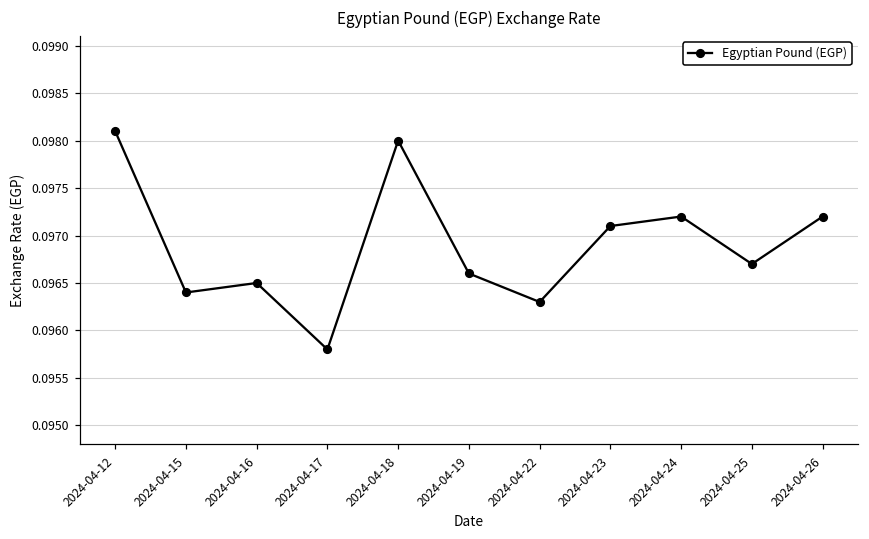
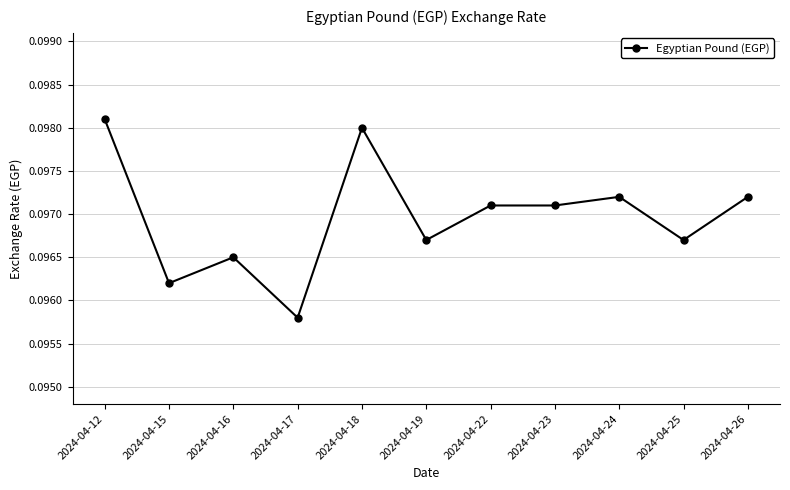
2024-04-15: 0.0964 -> 0.0962
2024-04-19: 0.0966 -> 0.0967
2024-04-22: 0.0963 -> 0.0971
